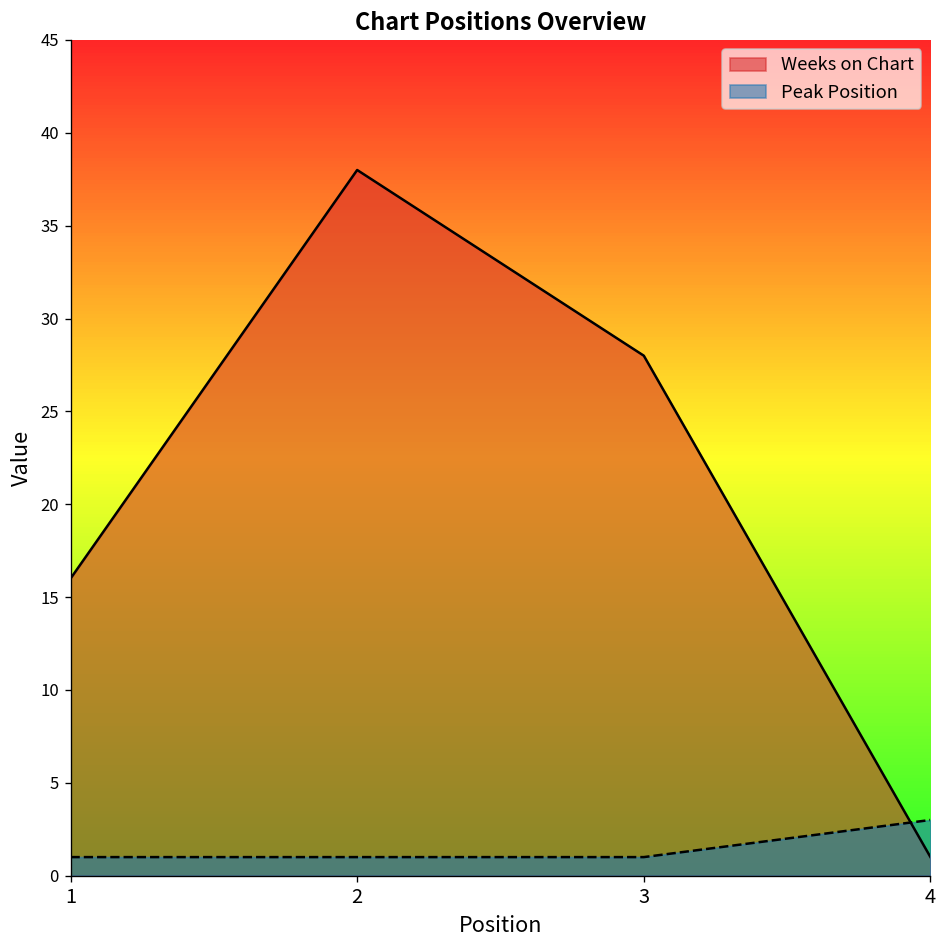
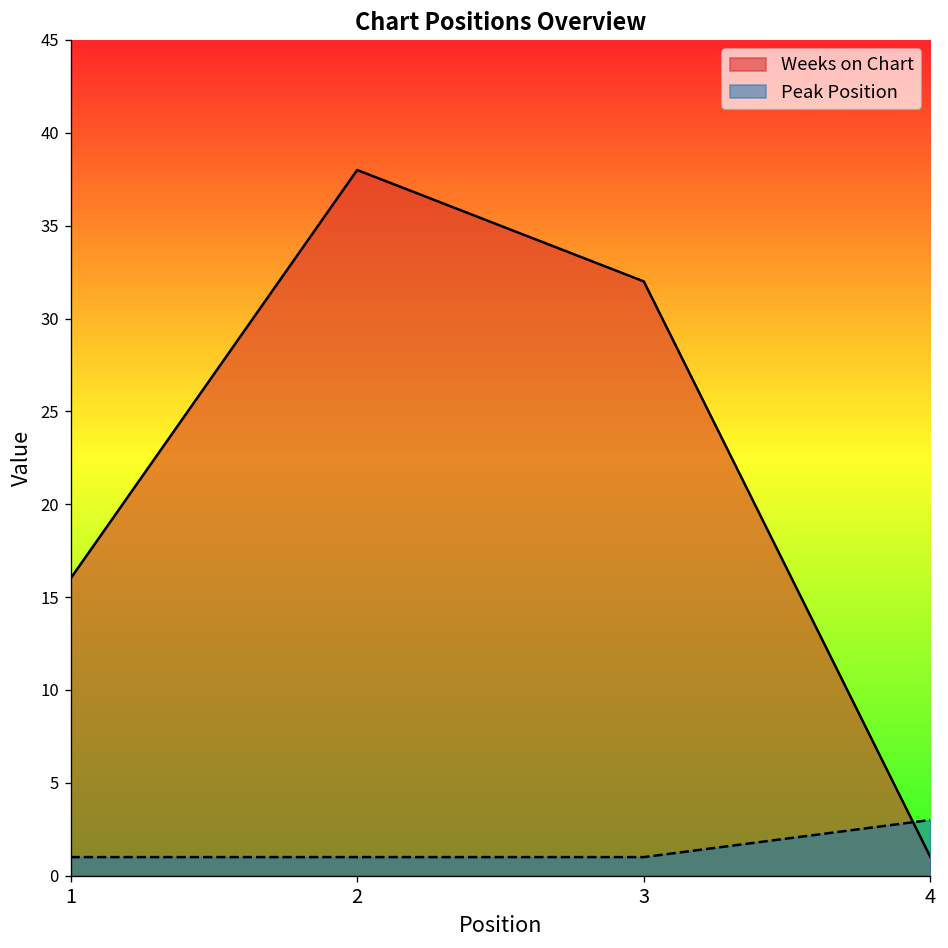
Weeks on Chart, 3: 28 -> 32
